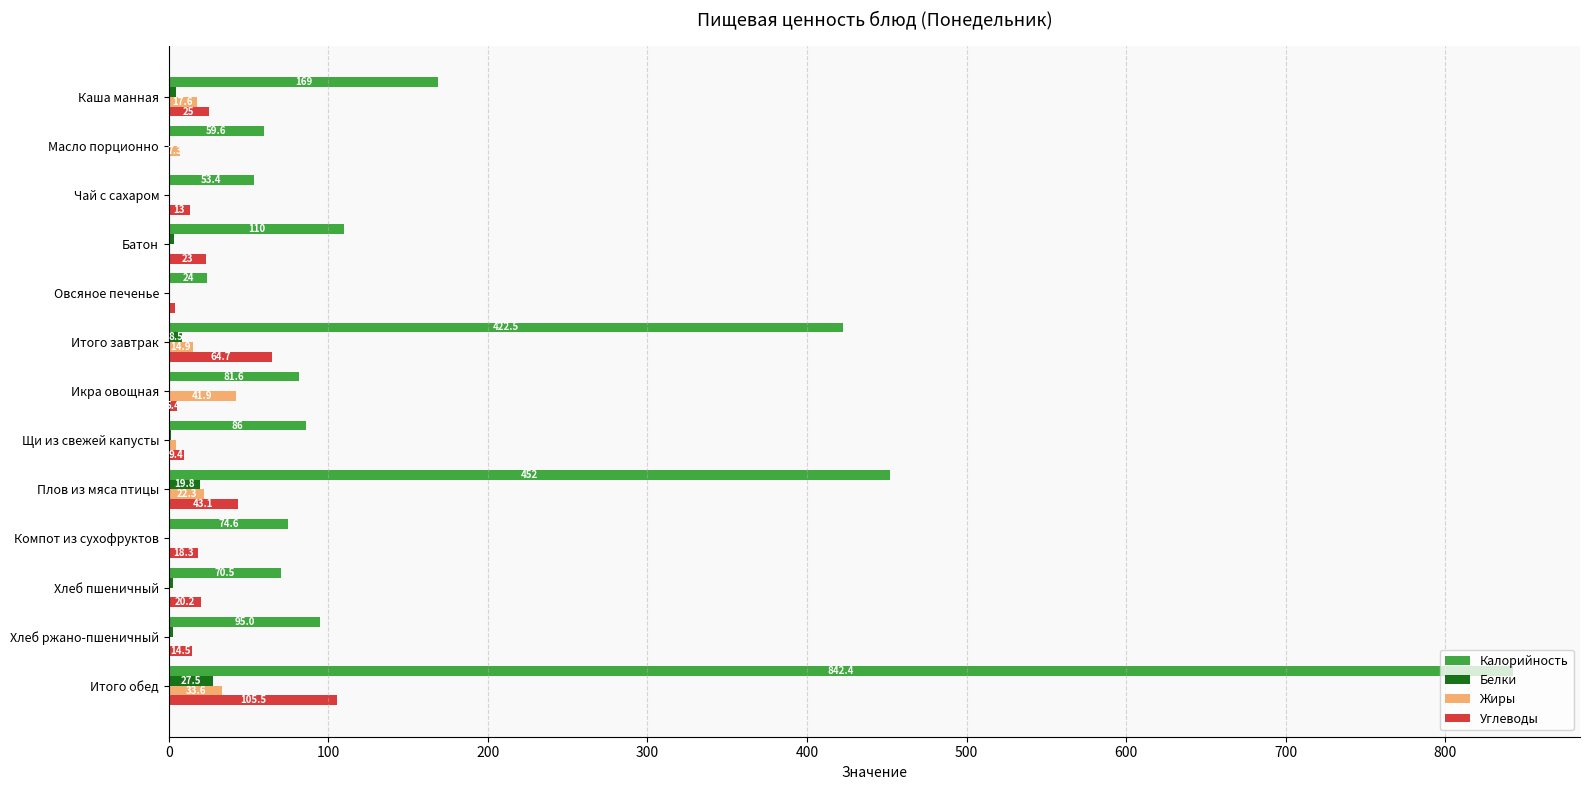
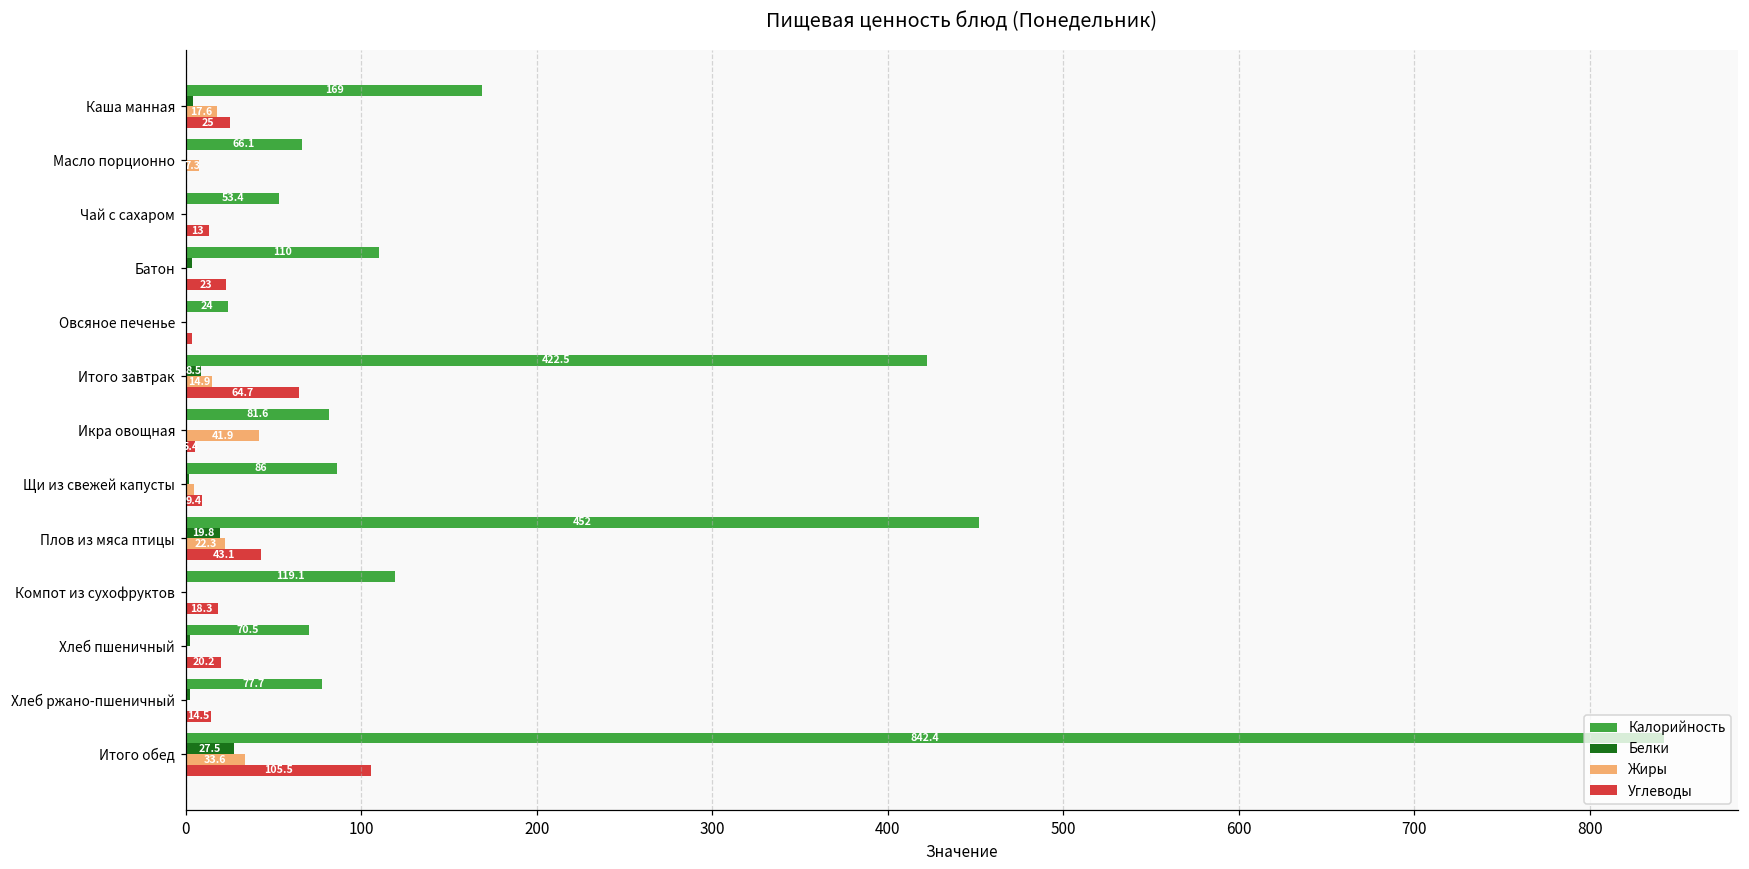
Калорийность, Масло порционно: 59.6 -> 66.1
Калорийность, Компот из сухофруктов: 74.6 -> 119.1
Калорийность, Хлеб ржано-пшеничный: 95.0 -> 77.7
